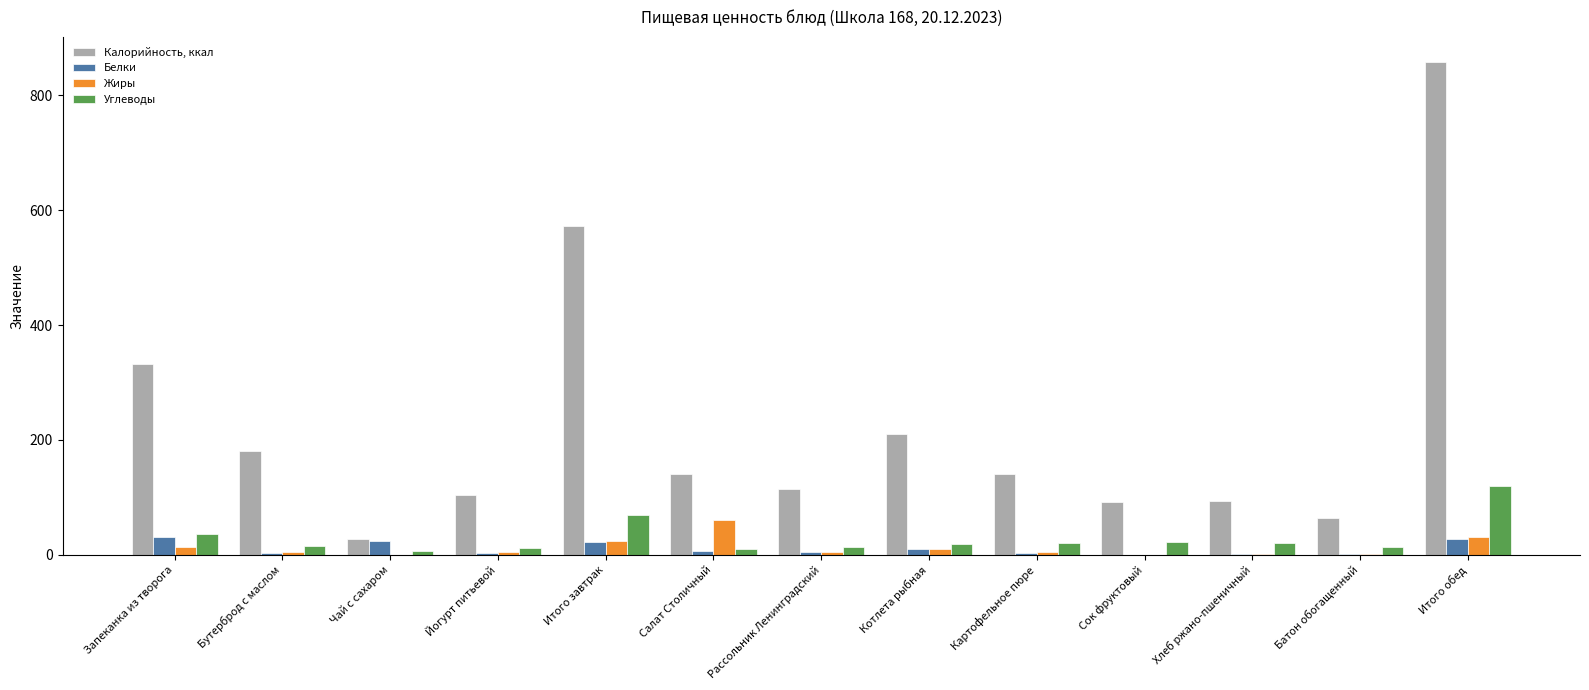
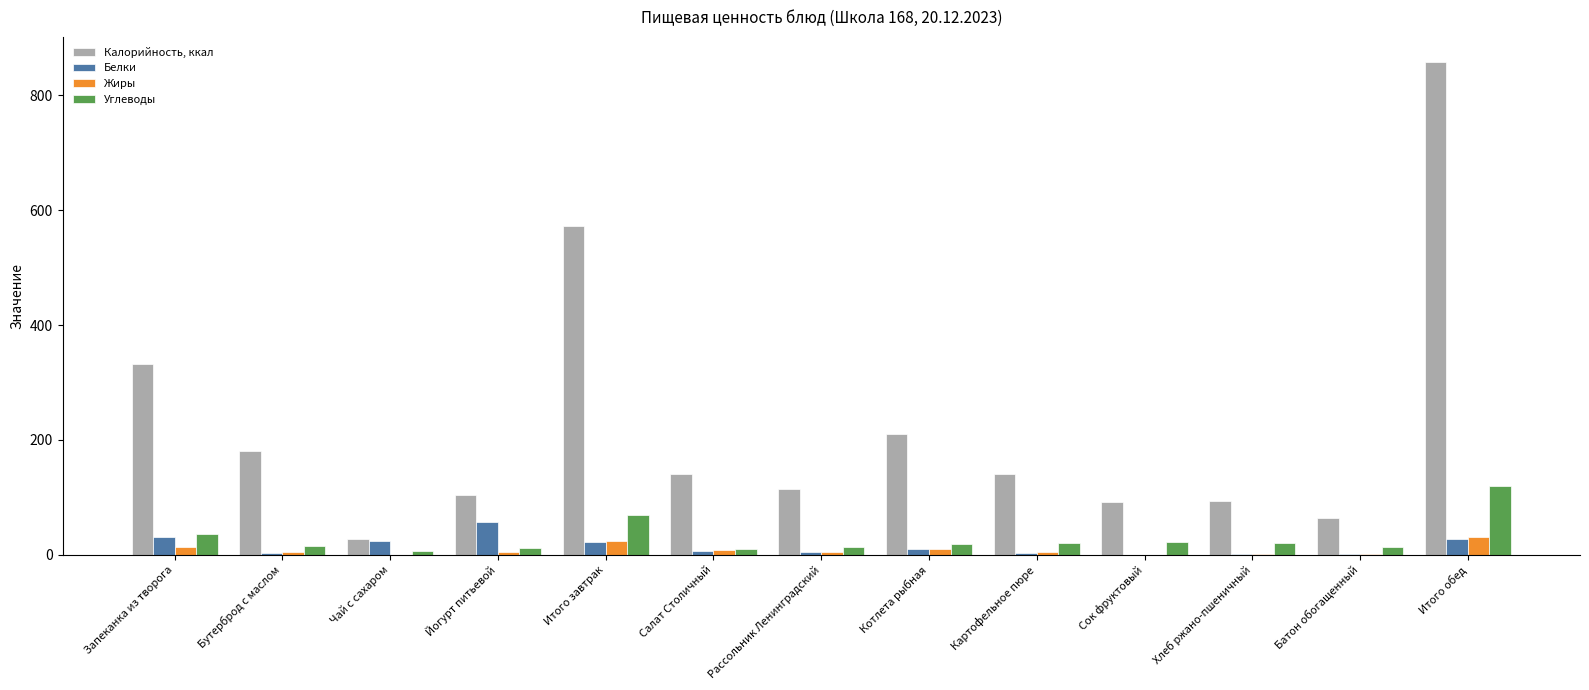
Белки, Йогурт питьевой: 0 -> 60
Жиры, Салат Столичный: 60 -> 10
